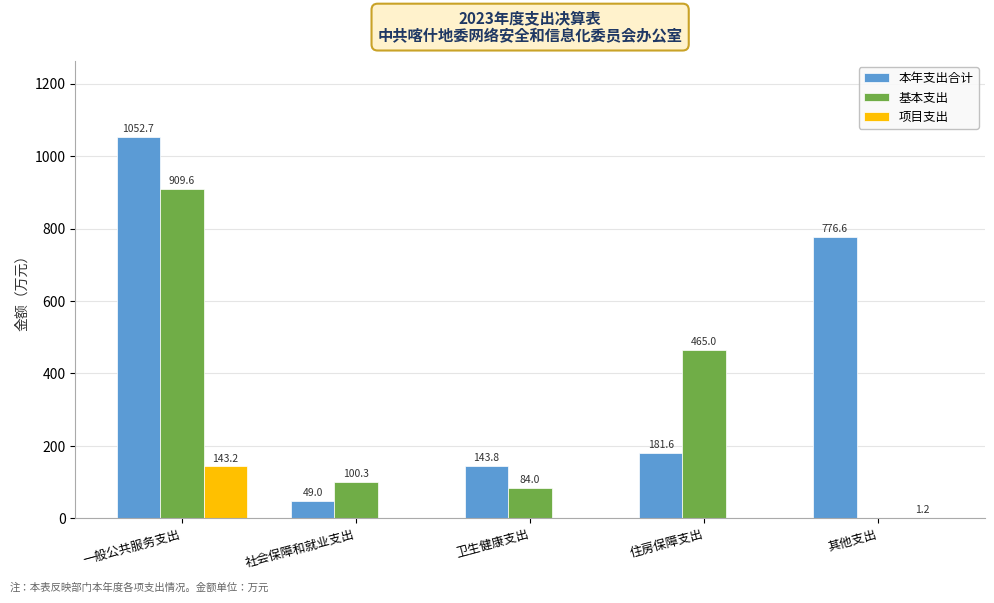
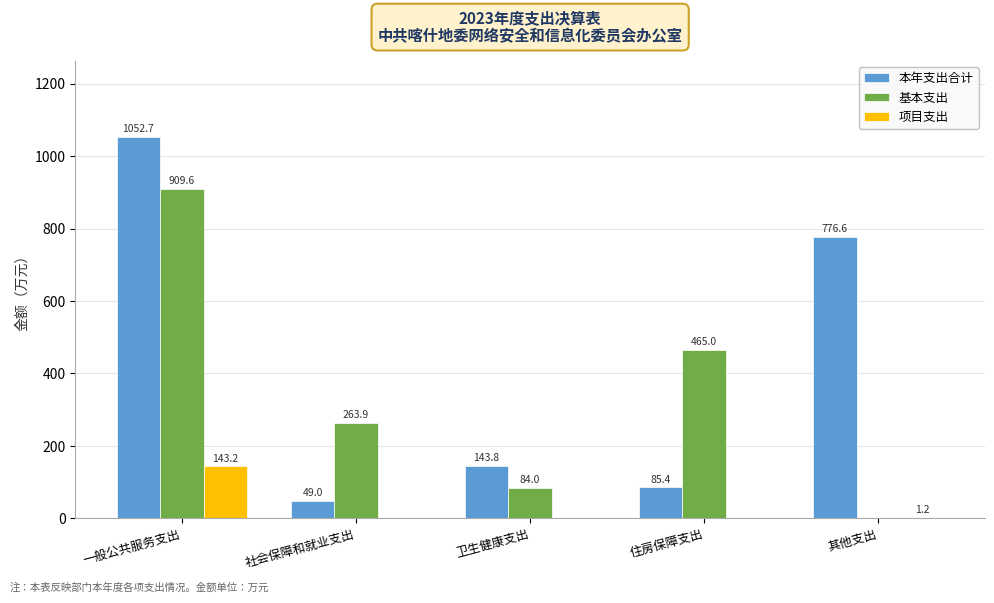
基本支出, 社会保障和就业支出: 100.3 -> 263.9
本年支出合计, 住房保障支出: 181.6 -> 85.4
